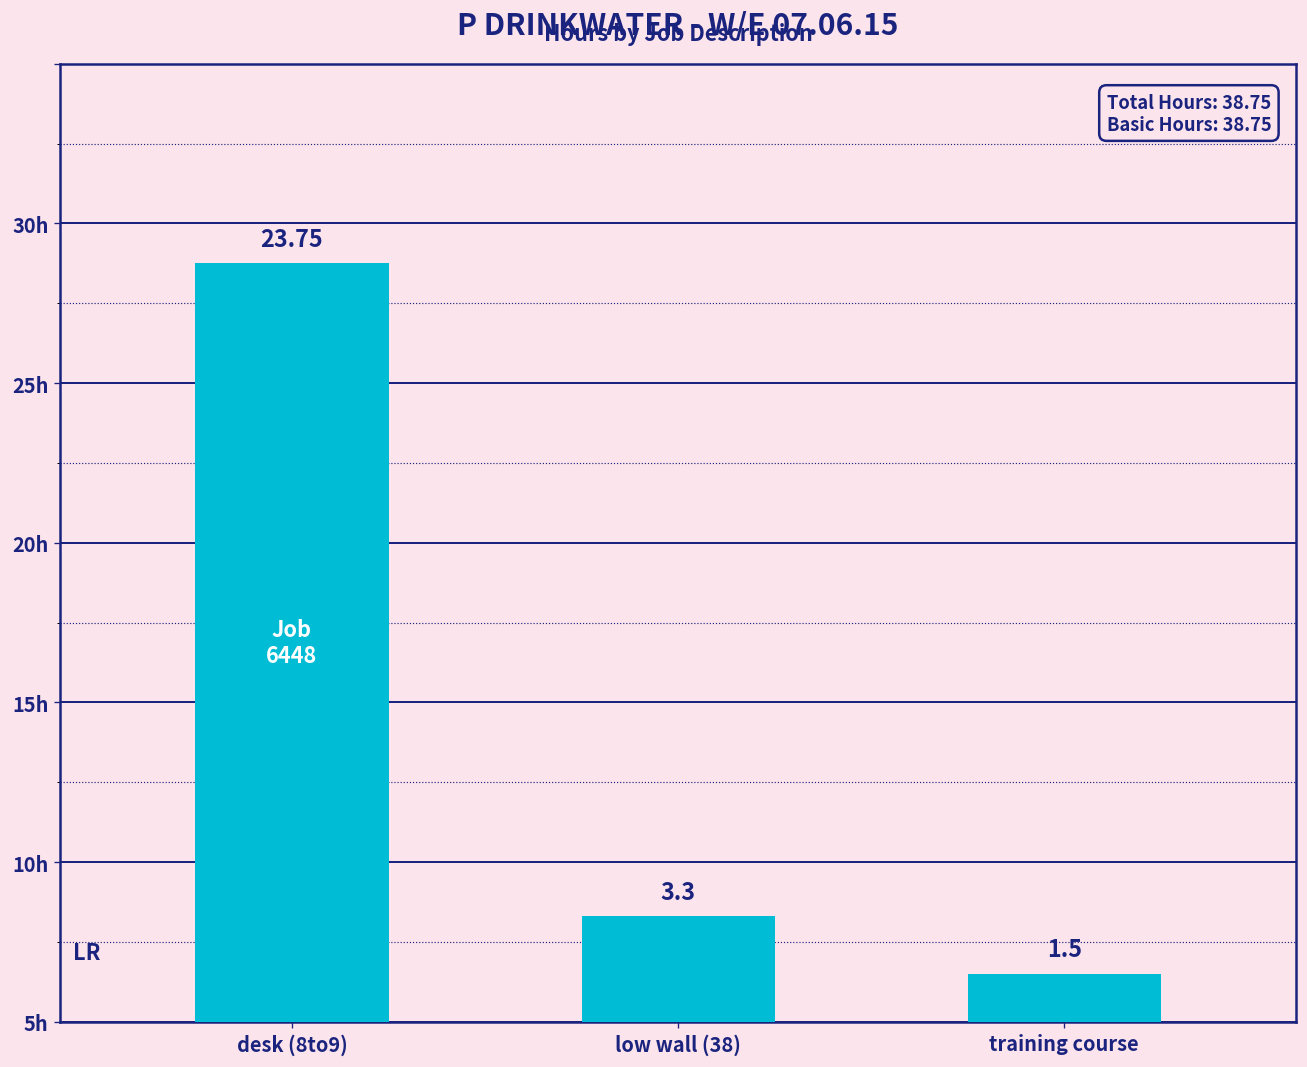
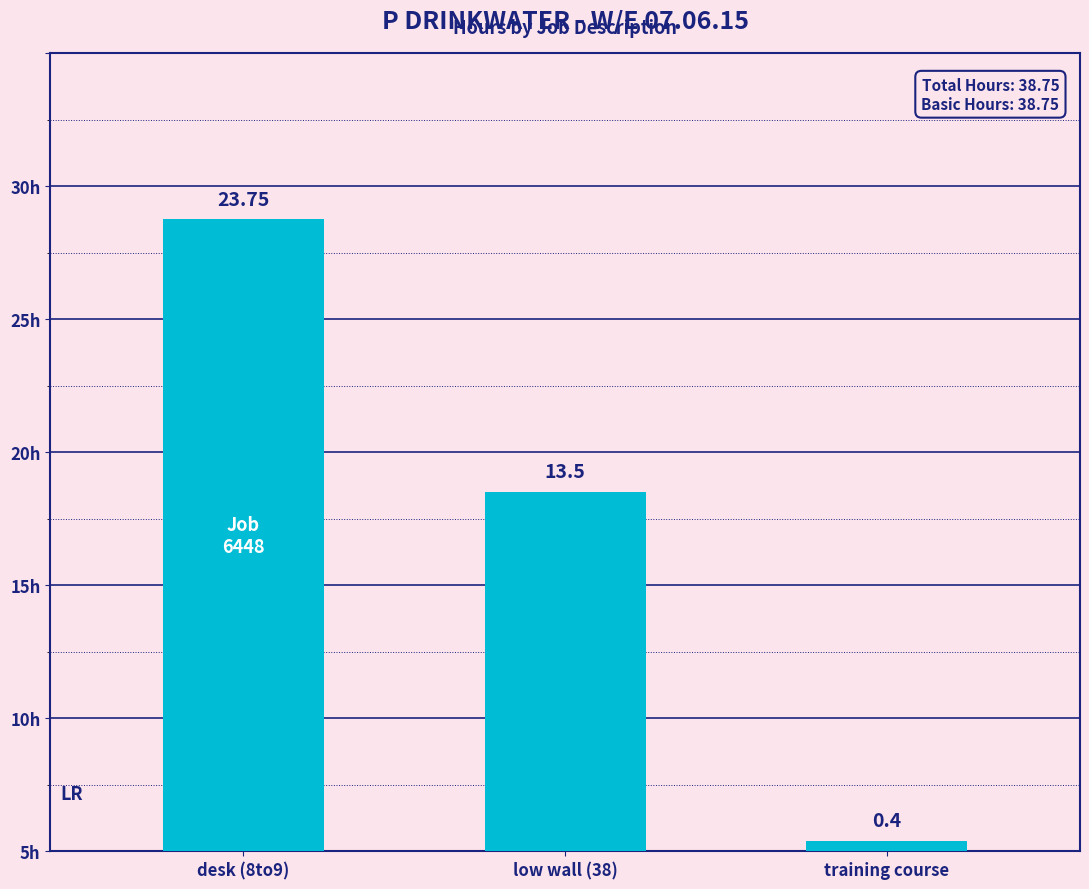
low wall (38): 3.3 -> 13.5
training course: 1.5 -> 0.4
